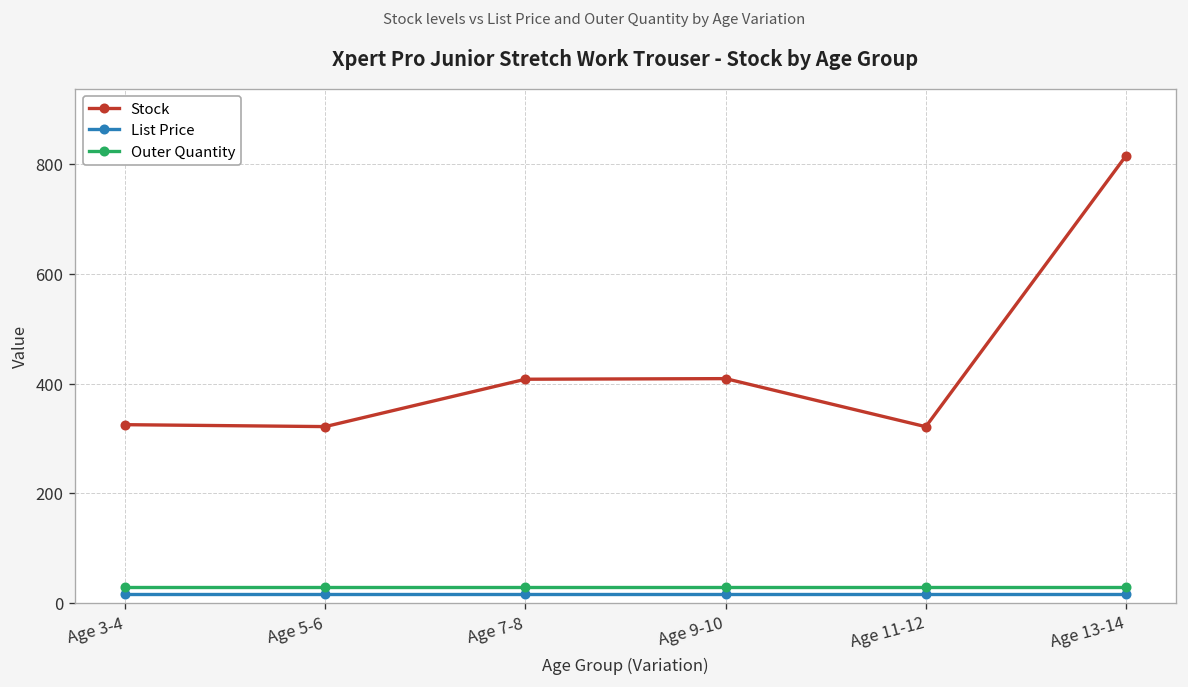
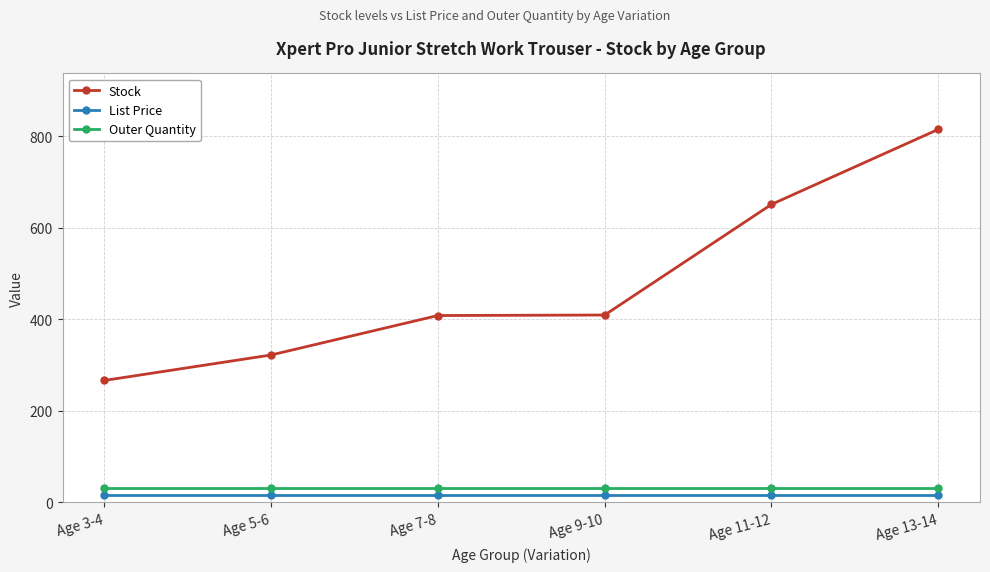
Stock, Age 3-4: 330 -> 270
Stock, Age 11-12: 320 -> 650
